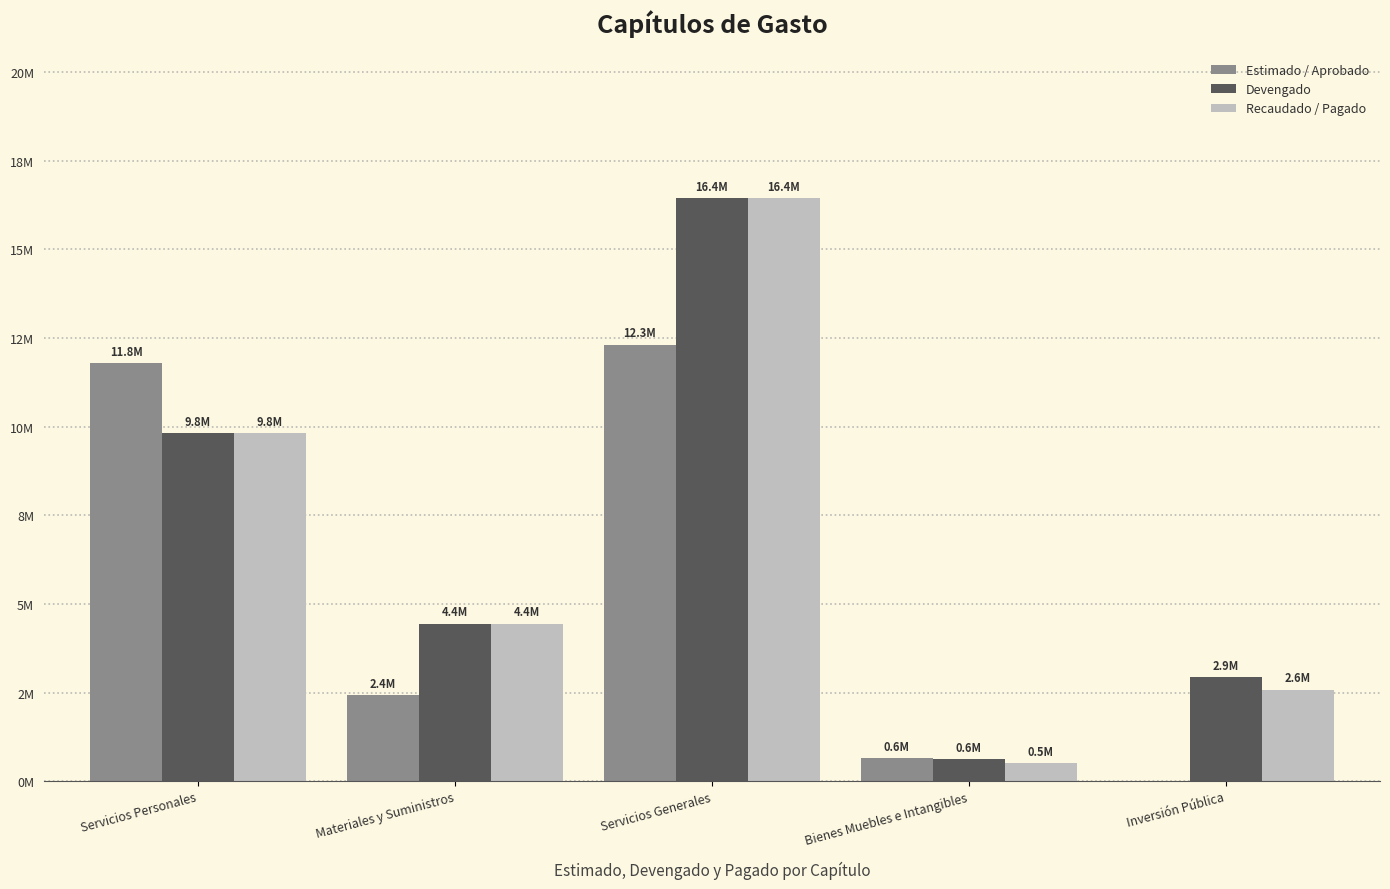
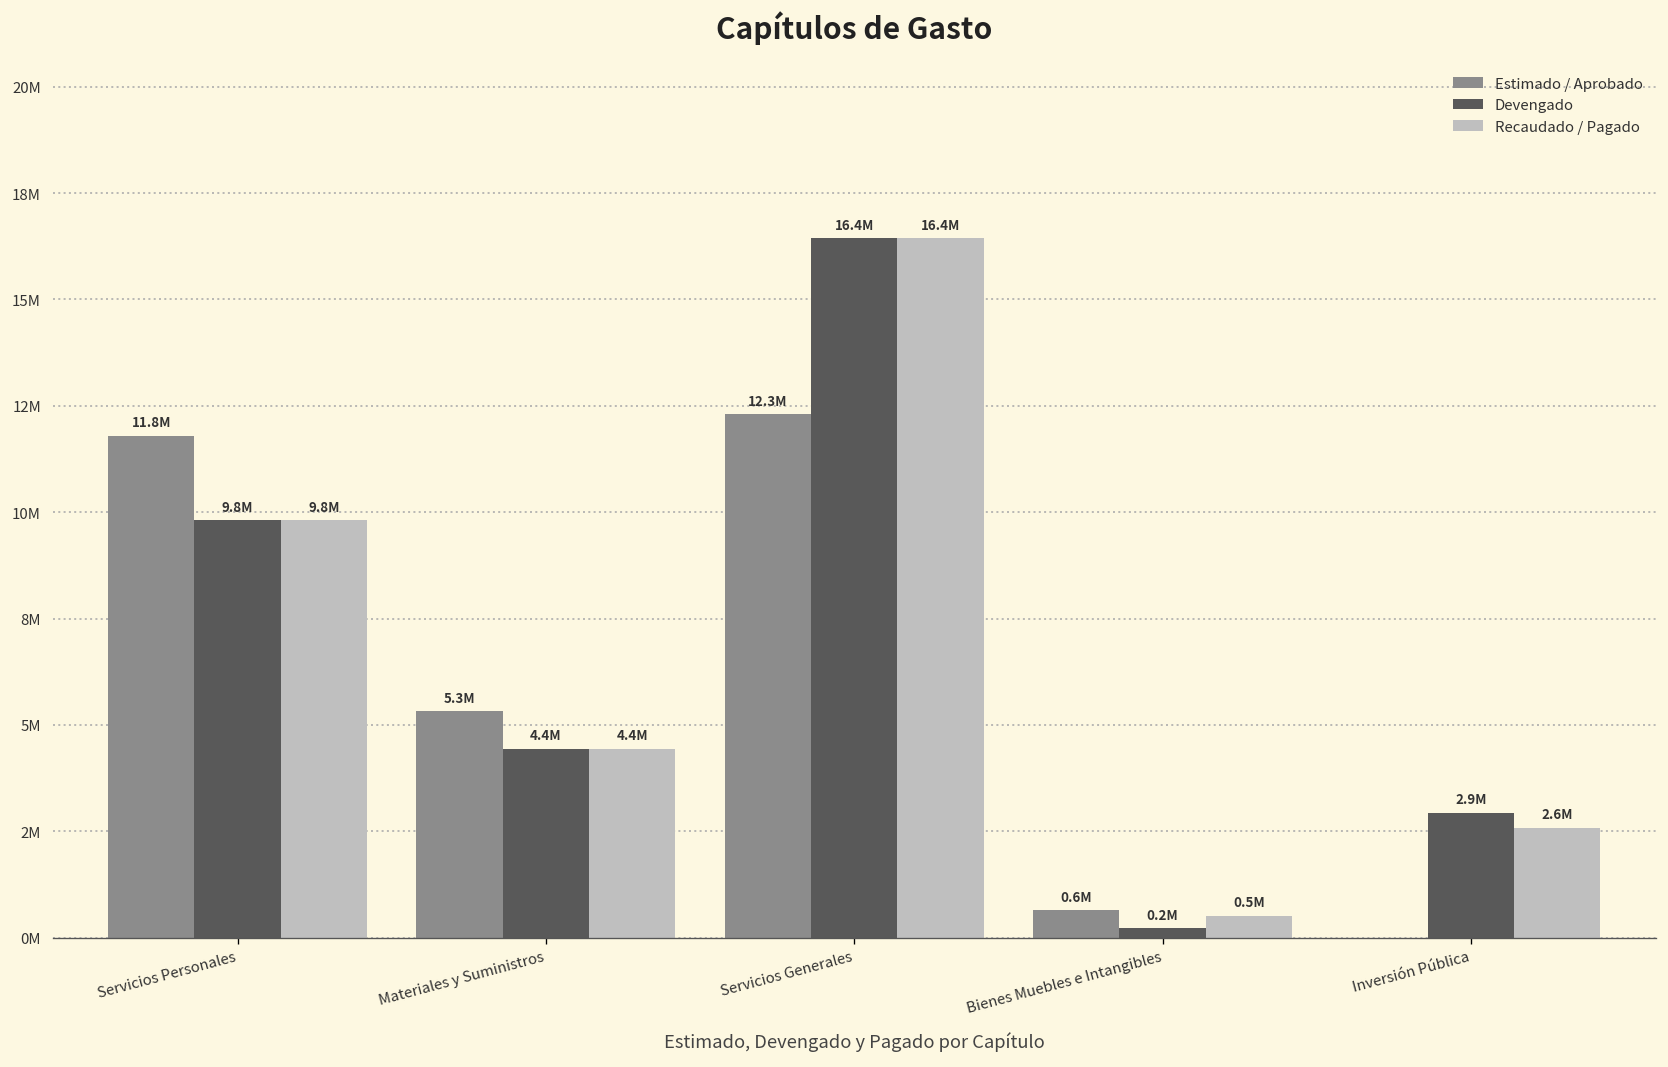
Estimado / Aprobado, Materiales y Suministros: 2.4M -> 5.3M
Devengado, Bienes Muebles e Intangibles: 0.6M -> 0.2M
